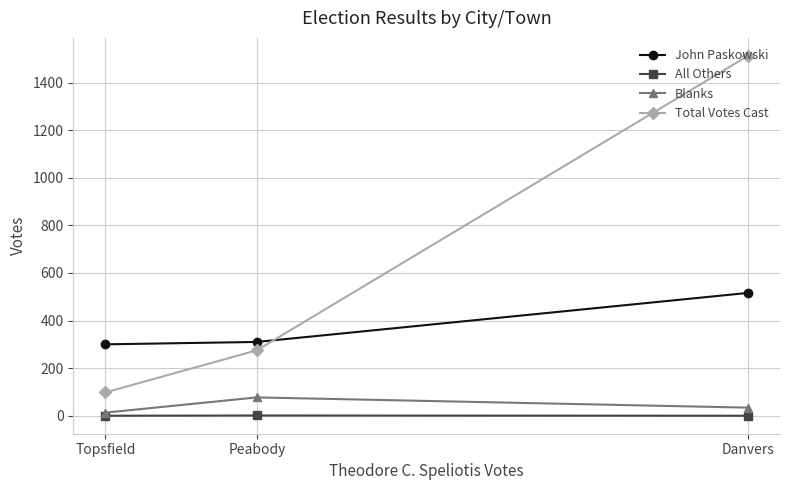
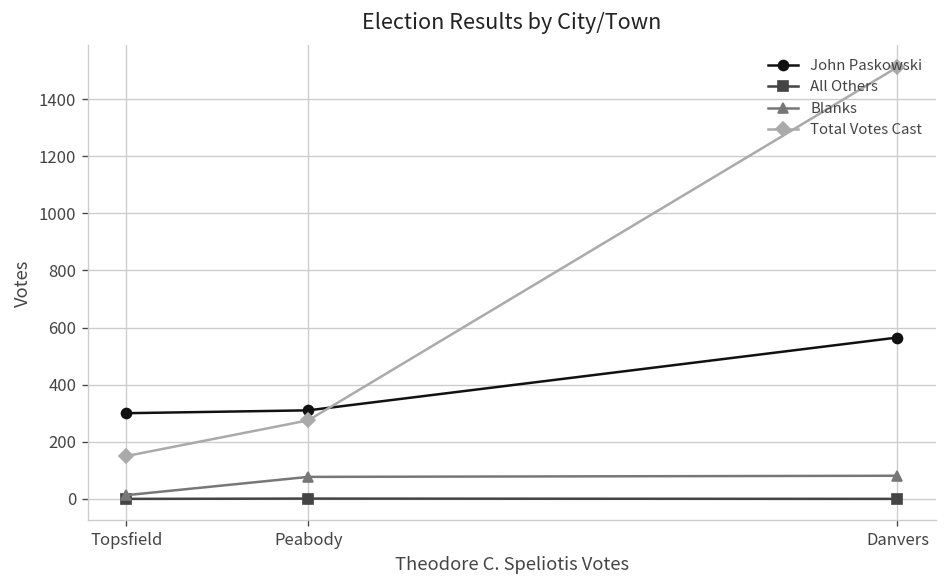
Total Votes Cast, Topsfield: 100 -> 150
John Paskowski, Danvers: 520 -> 570
Blanks, Danvers: 30 -> 80
